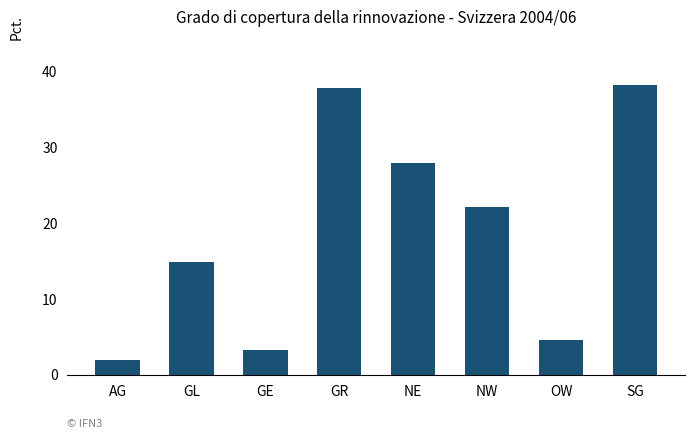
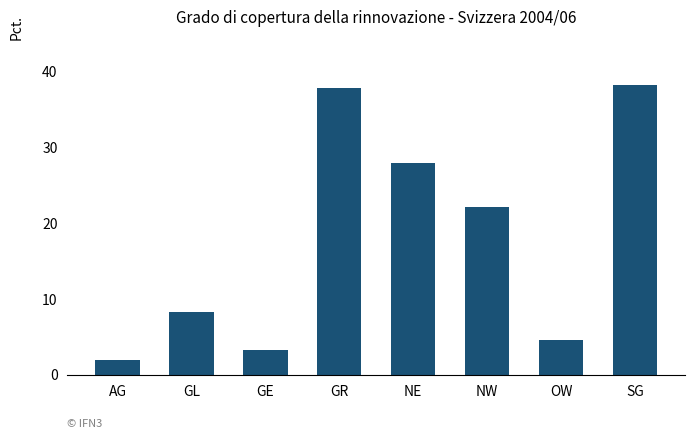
GL: 15 -> 8
